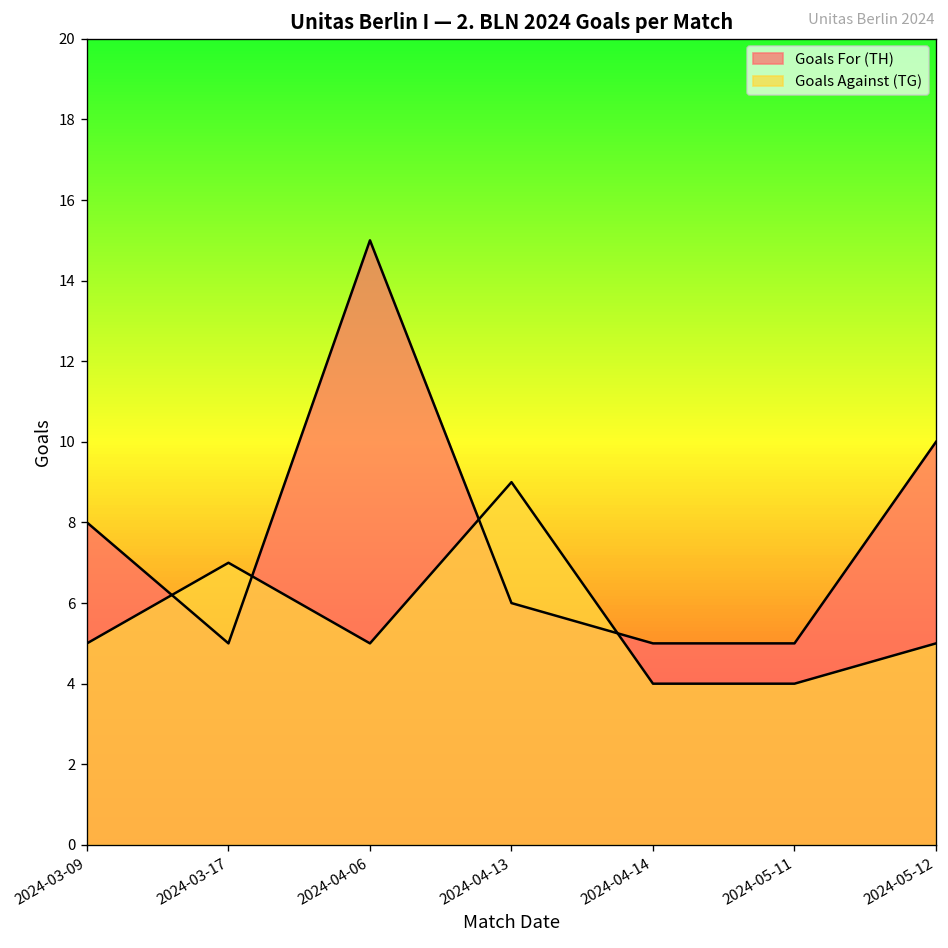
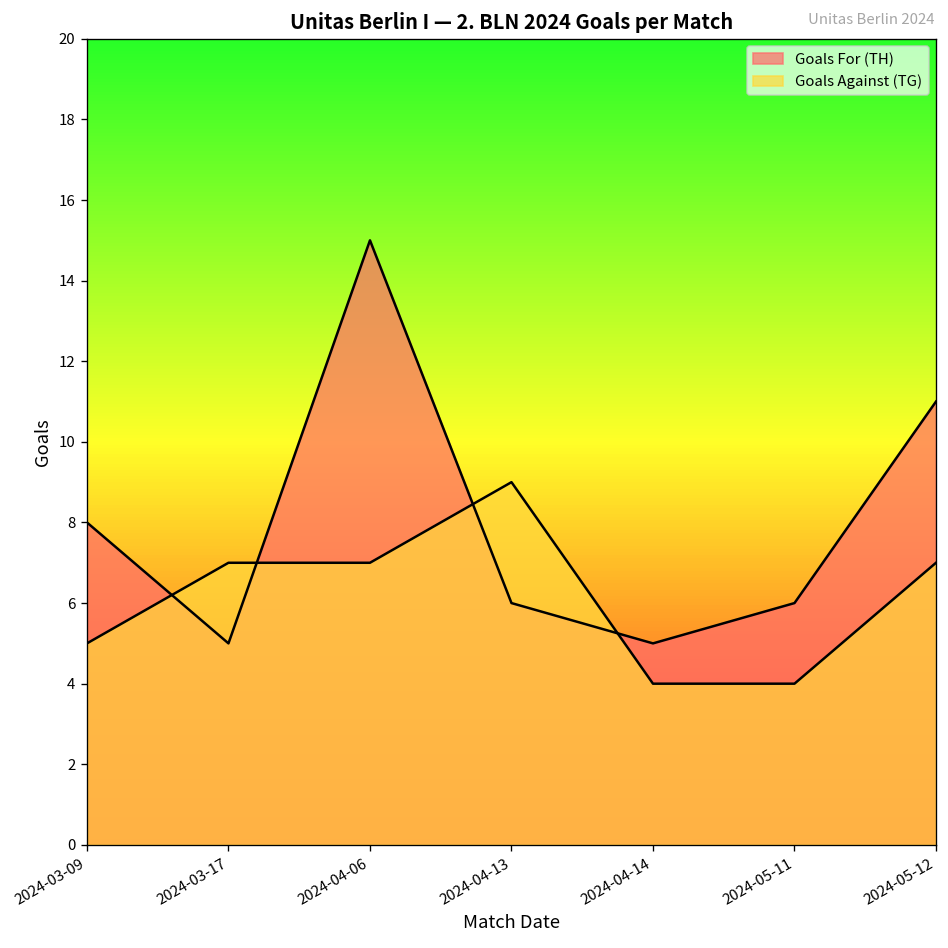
Goals Against (TG), 2024-04-06: 5 -> 7
Goals For (TH), 2024-05-11: 5 -> 6
Goals For (TH), 2024-05-12: 10 -> 11
Goals Against (TG), 2024-05-12: 5 -> 7
